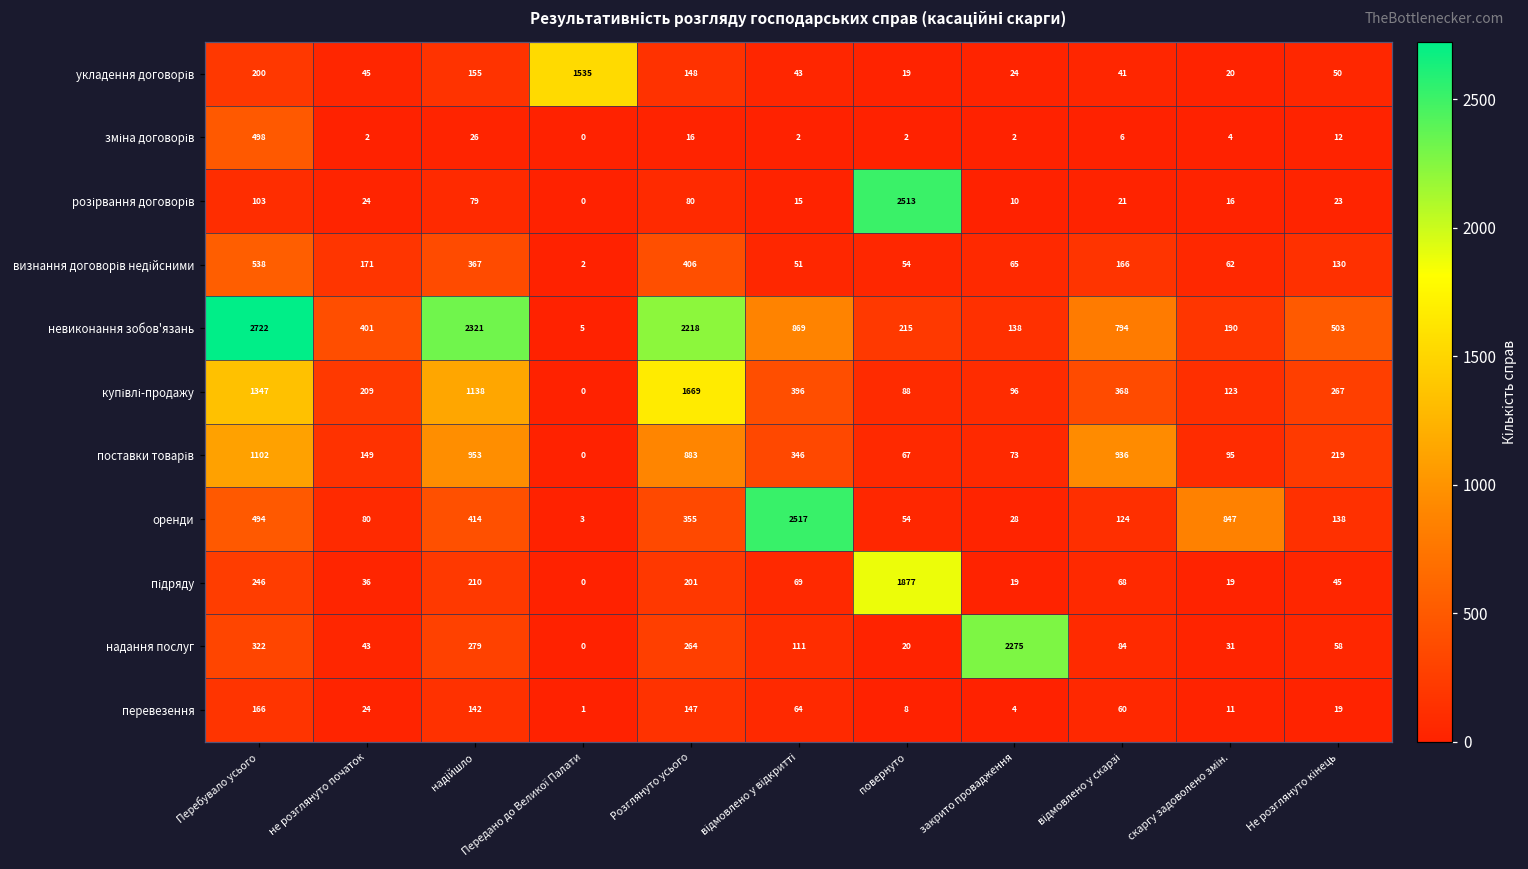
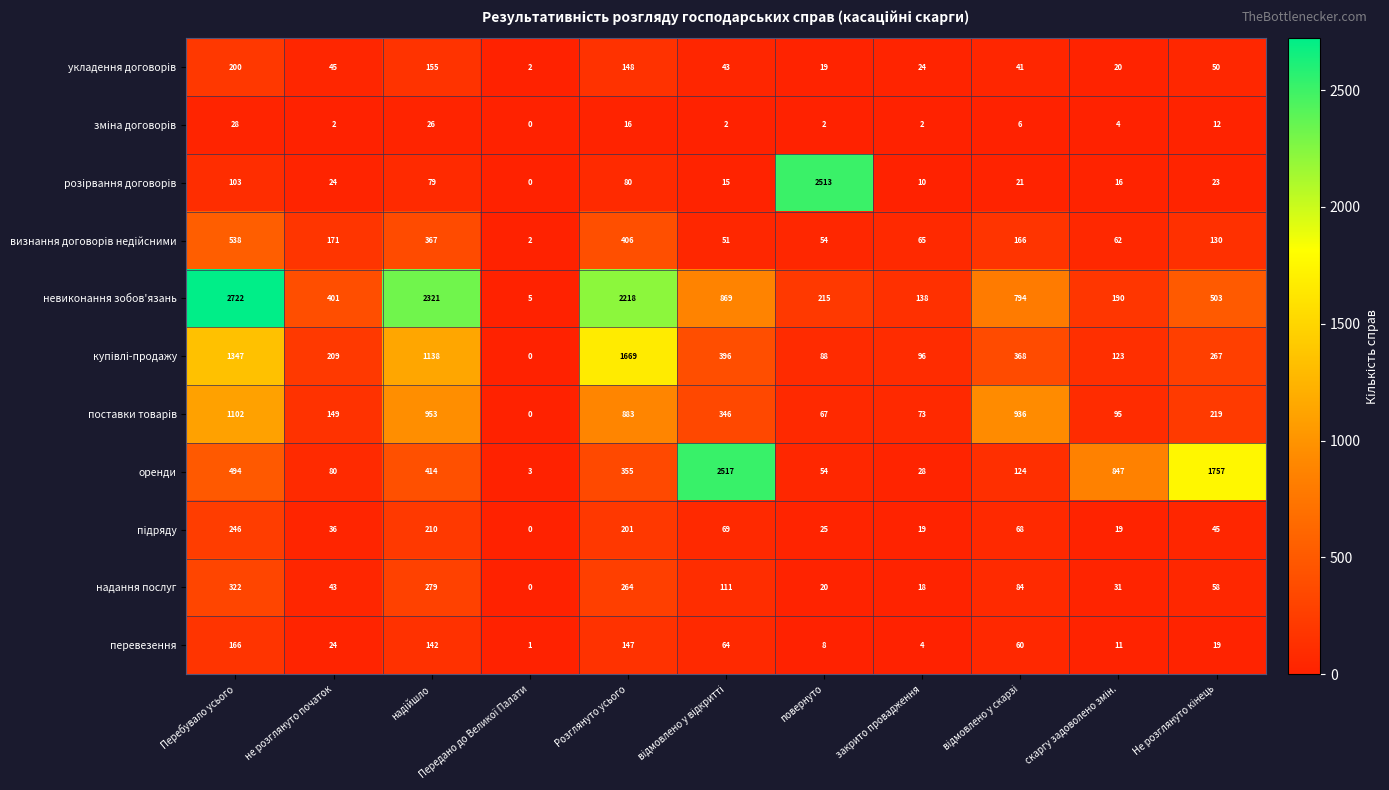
укладення договорів, Передано до Великої Палати: 1535 -> 2
зміна договорів, Перебувало усього: 498 -> 28
оренди, Не розглянуто кінець: 138 -> 1757
підряду, повернуто: 1877 -> 25
надання послуг, закрито провадження: 2275 -> 18
